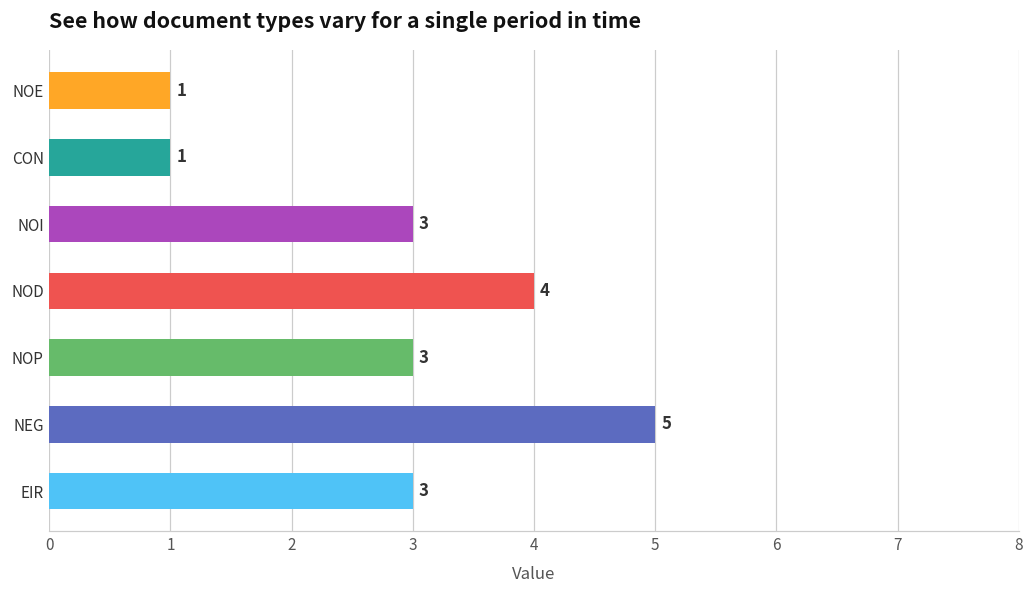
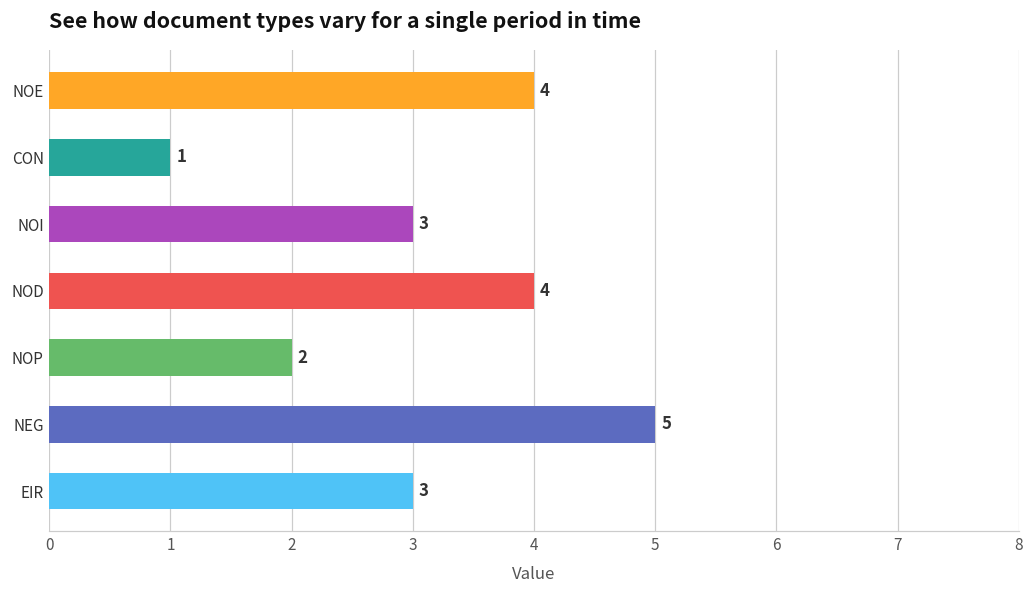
NOE: 1 -> 4
NOP: 3 -> 2
